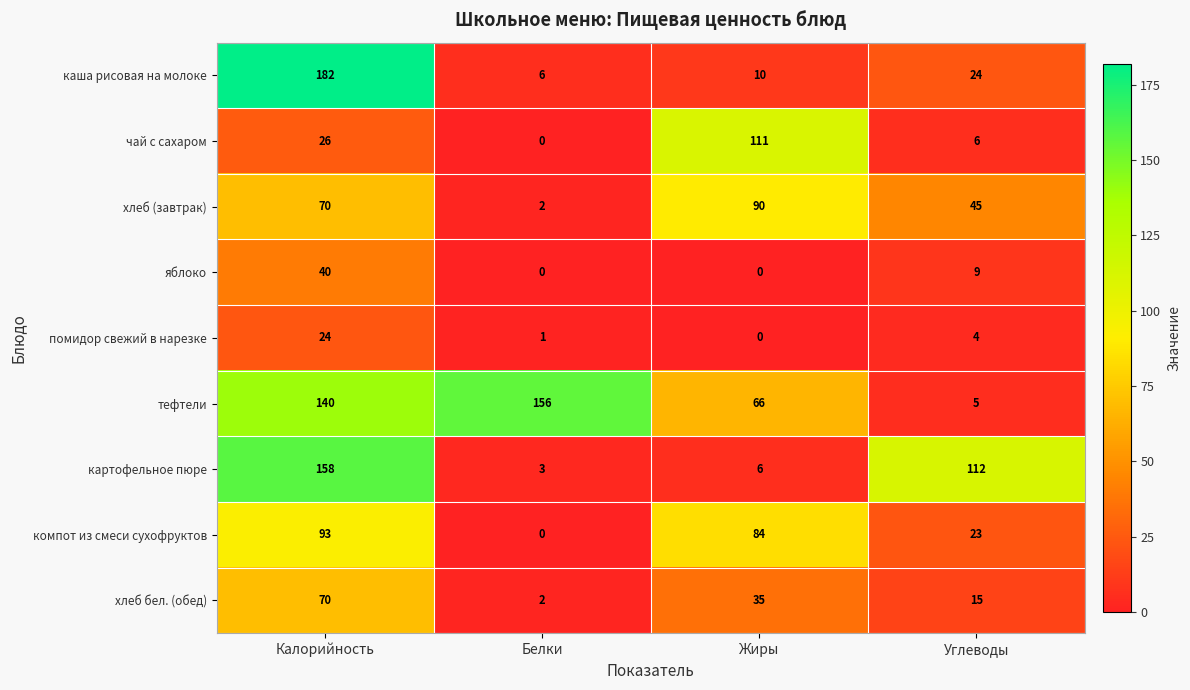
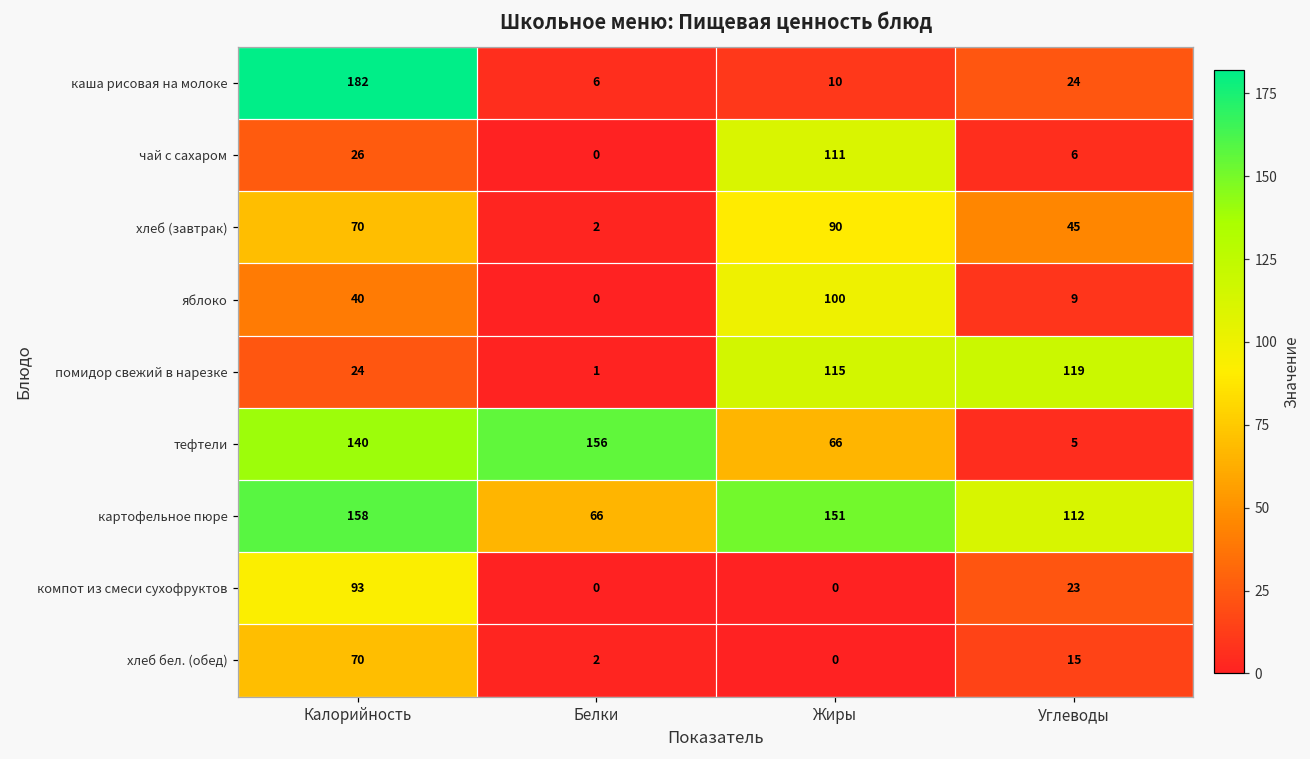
яблоко, Жиры: 0 -> 100
помидор свежий в нарезке, Жиры: 0 -> 115
помидор свежий в нарезке, Углеводы: 4 -> 119
картофельное пюре, Белки: 3 -> 66
картофельное пюре, Жиры: 6 -> 151
компот из смеси сухофруктов, Жиры: 84 -> 0
хлеб бел. (обед), Жиры: 35 -> 0
